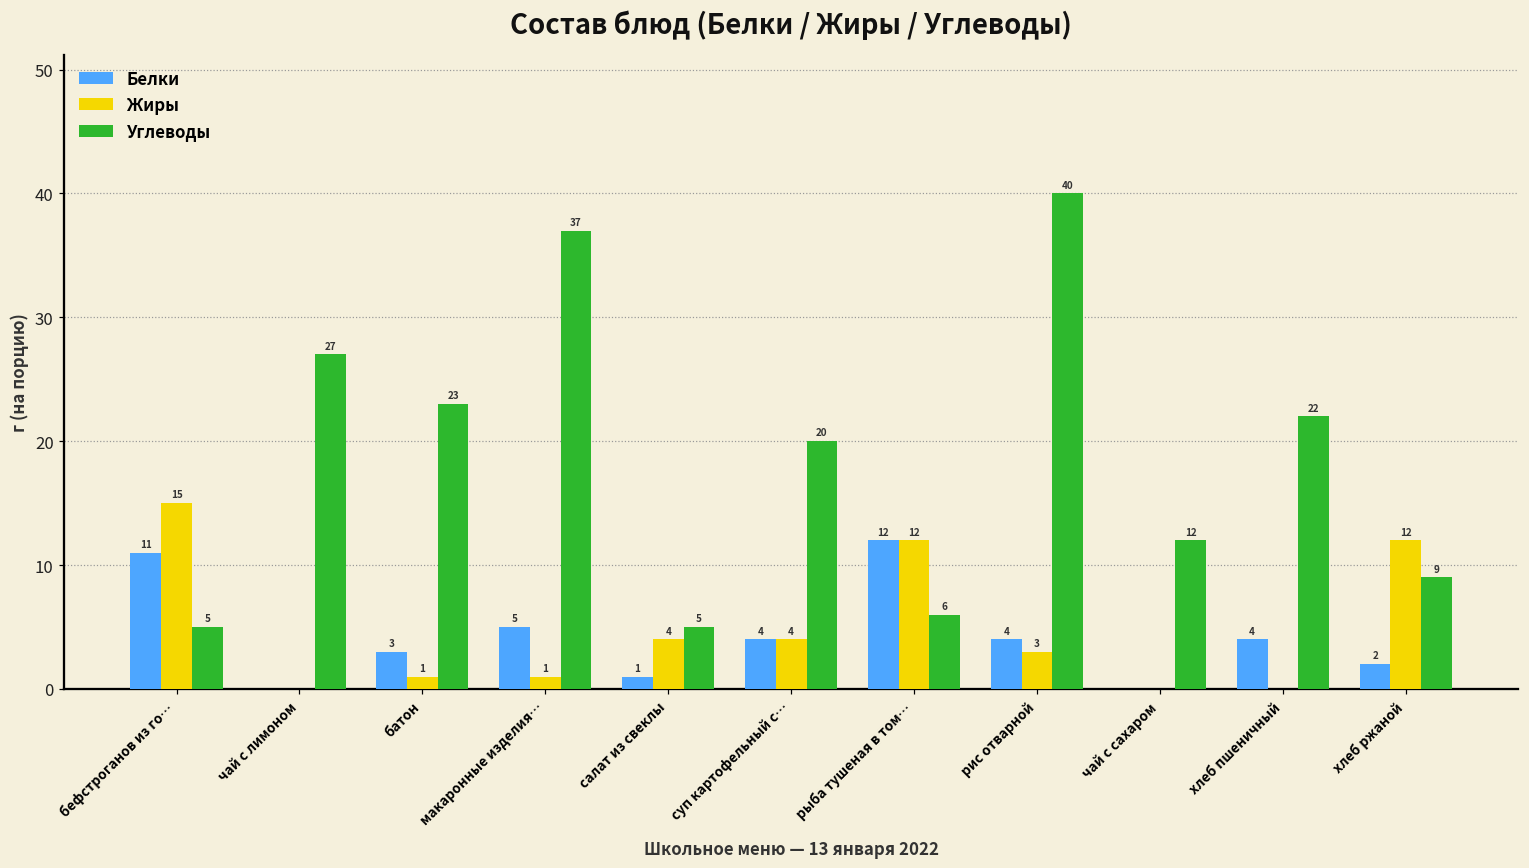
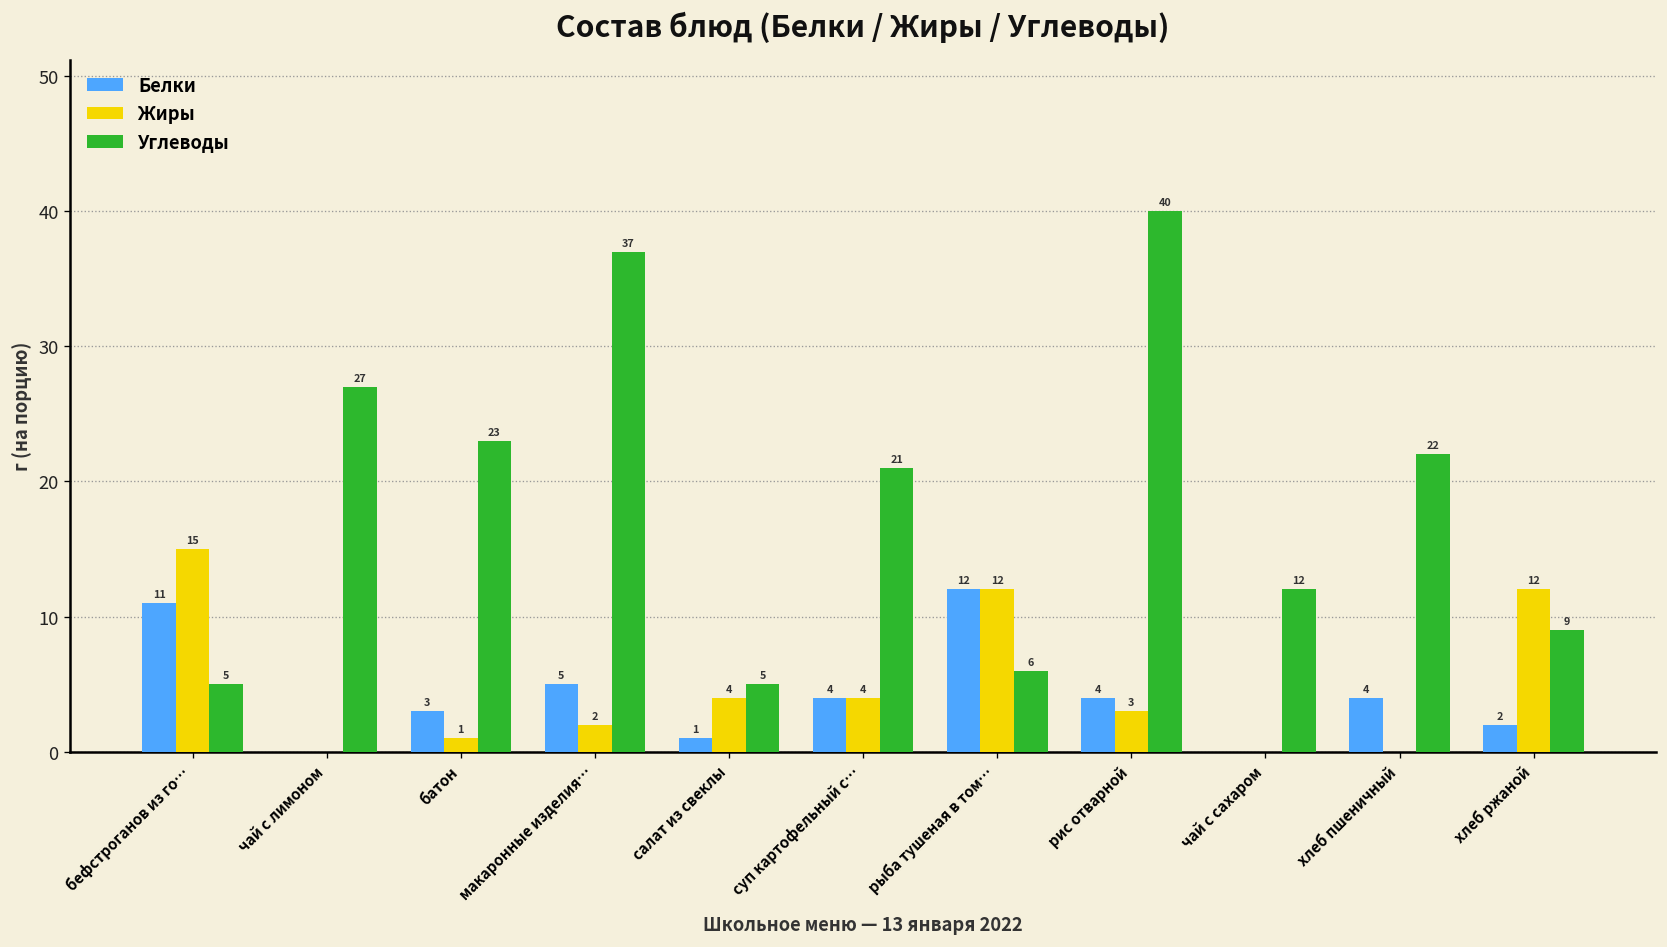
Жиры, макаронные изделия…: 1 -> 2
Углеводы, суп картофельный с…: 20 -> 21
